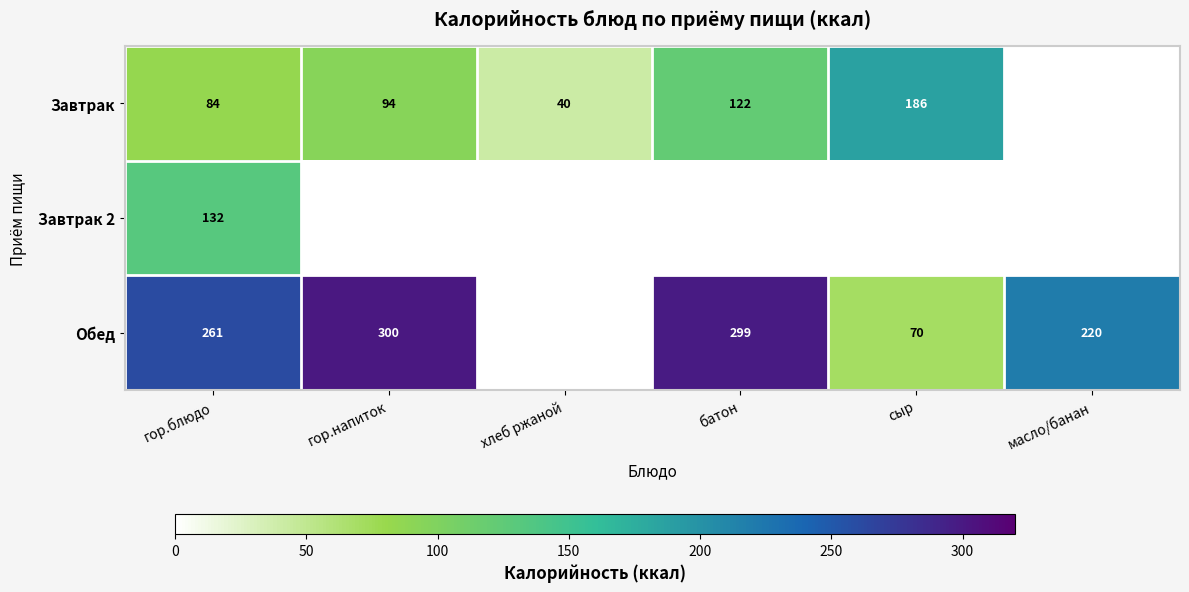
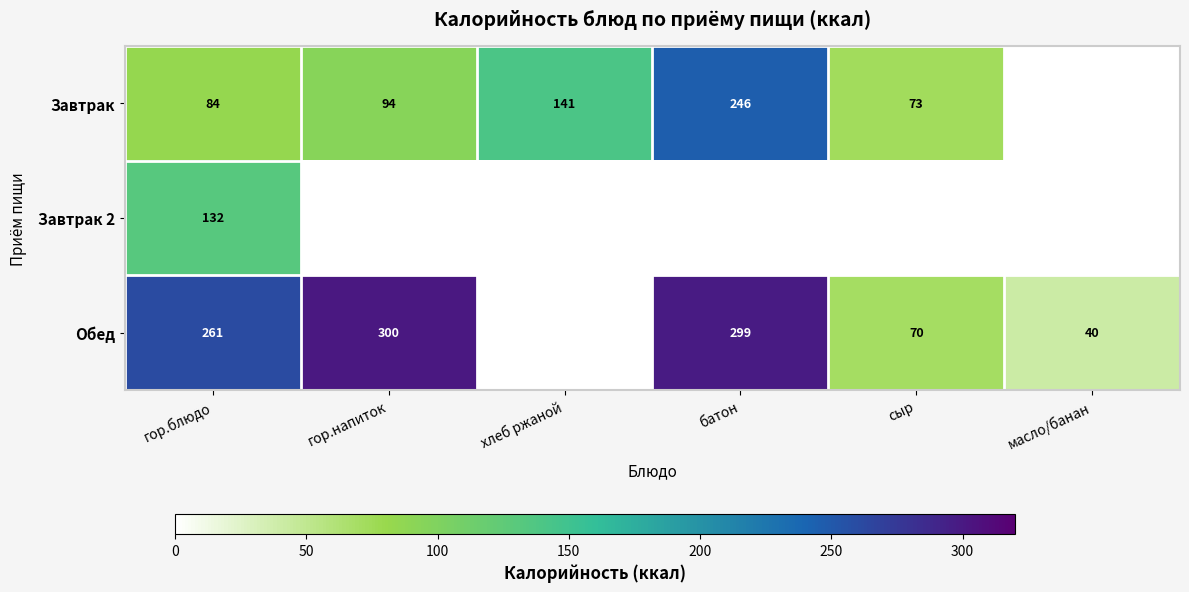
Завтрак, хлеб ржаной: 40 -> 141
Завтрак, батон: 122 -> 246
Завтрак, сыр: 186 -> 73
Обед, масло/банан: 220 -> 40
